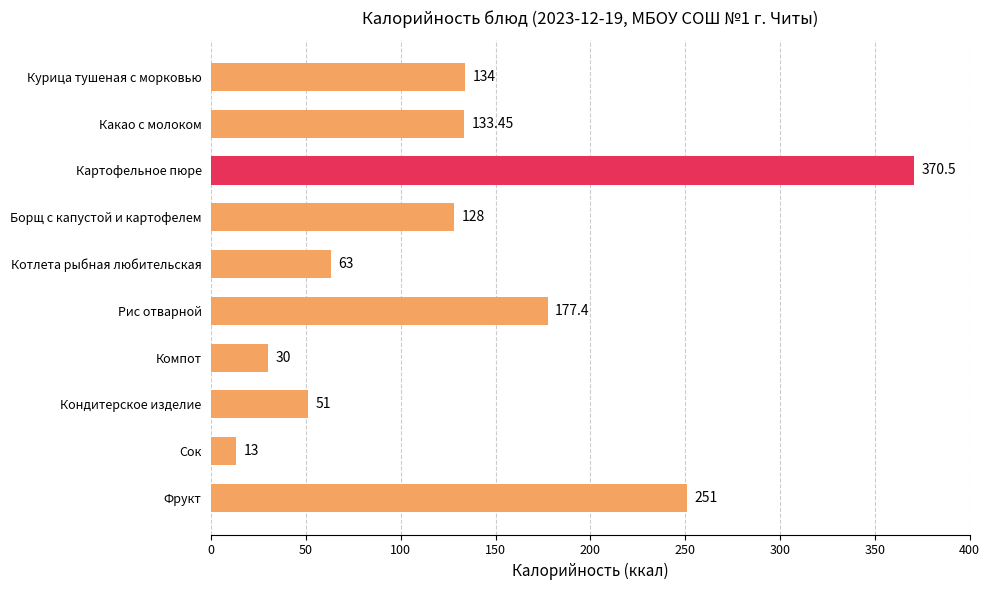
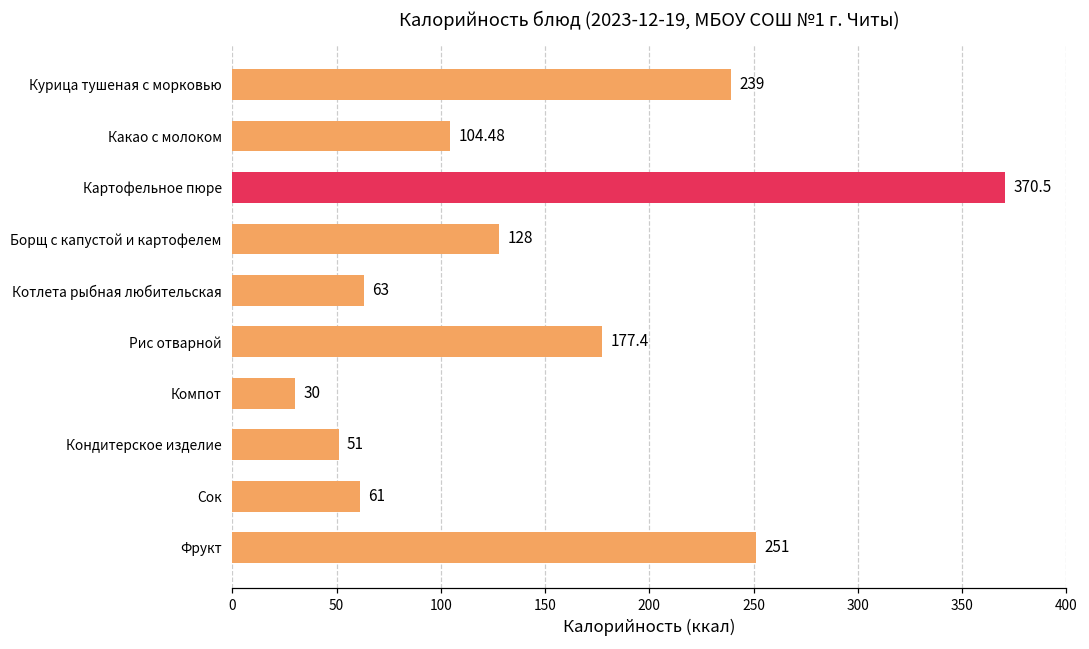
Курица тушеная с морковью: 134 -> 239
Какао с молоком: 133.45 -> 104.48
Сок: 13 -> 61
